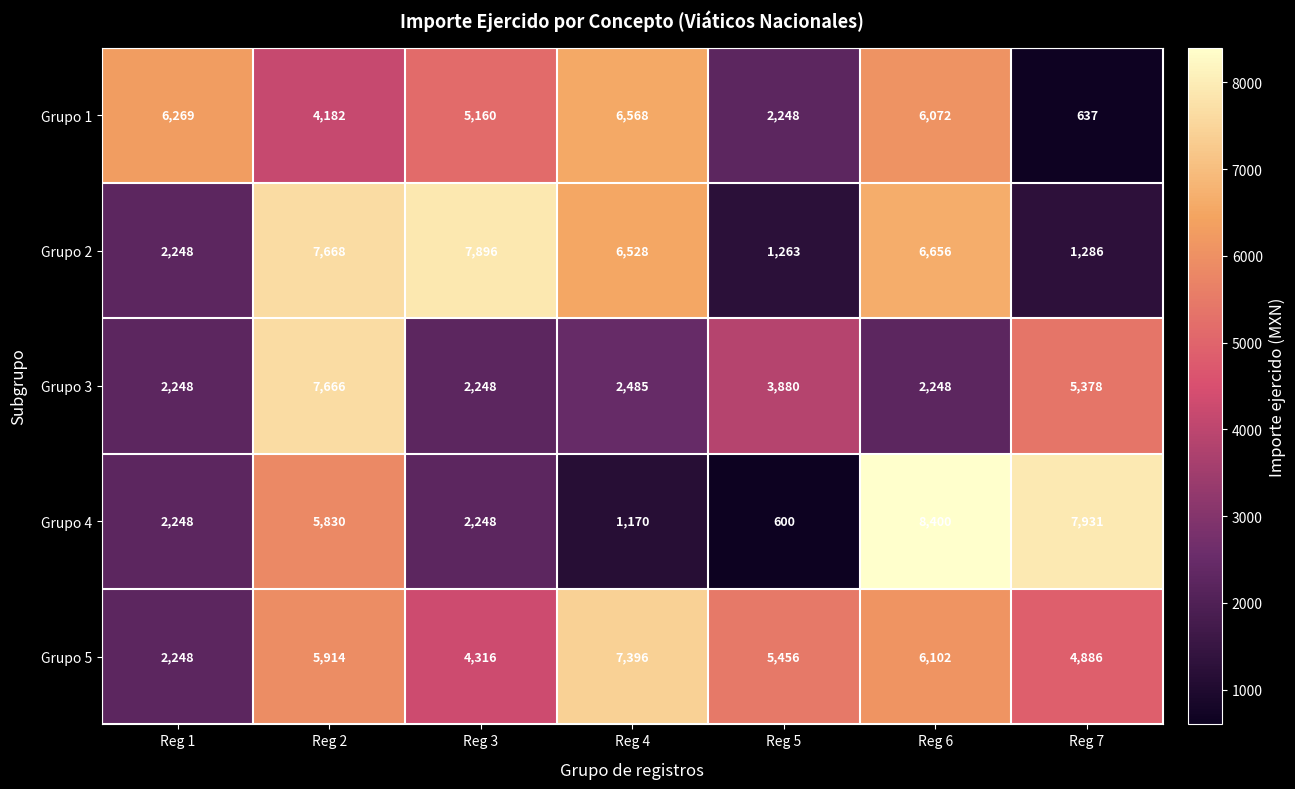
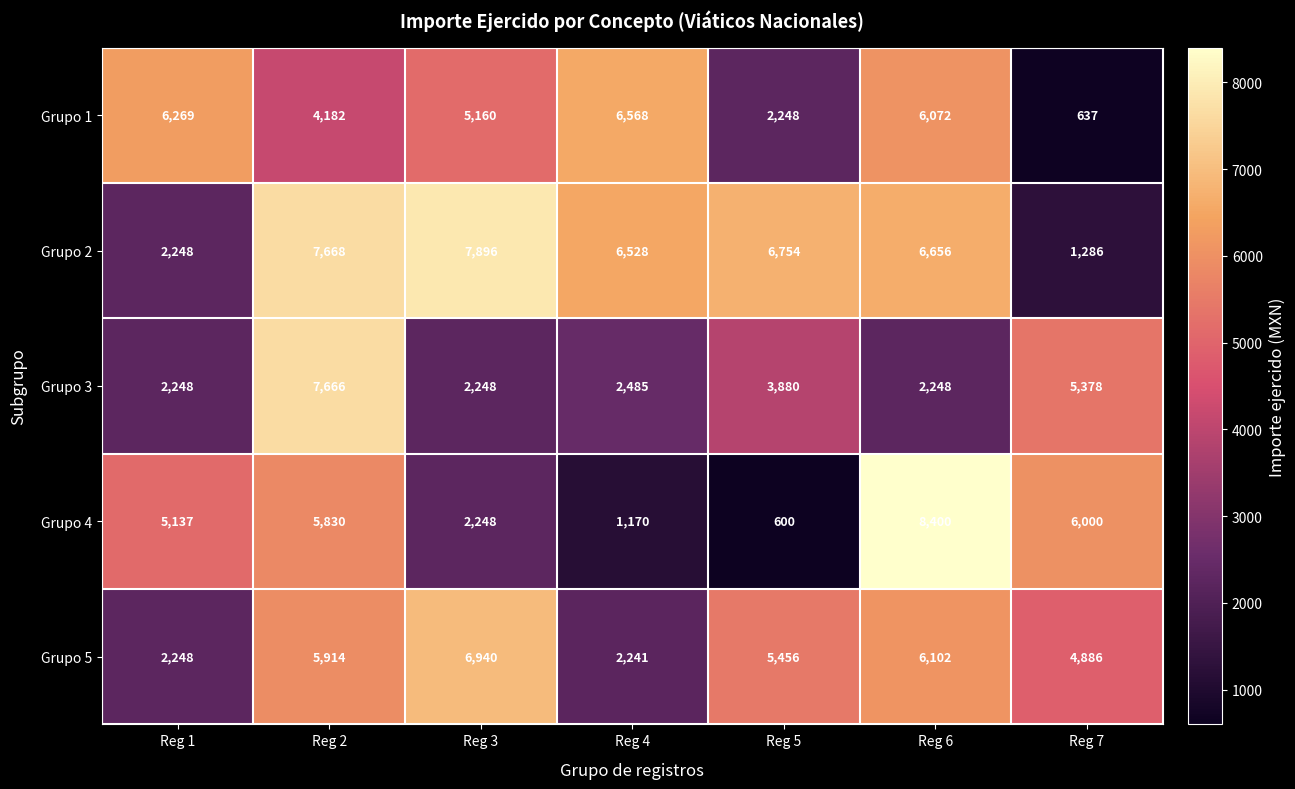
Grupo 2, Reg 5: 1,263 -> 6,754
Grupo 4, Reg 1: 2,248 -> 5,137
Grupo 4, Reg 7: 7,931 -> 6,000
Grupo 5, Reg 3: 4,316 -> 6,940
Grupo 5, Reg 4: 7,396 -> 2,241
